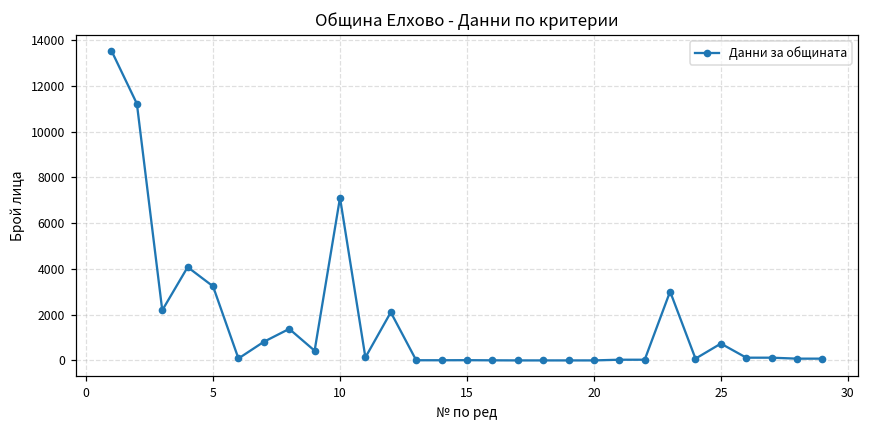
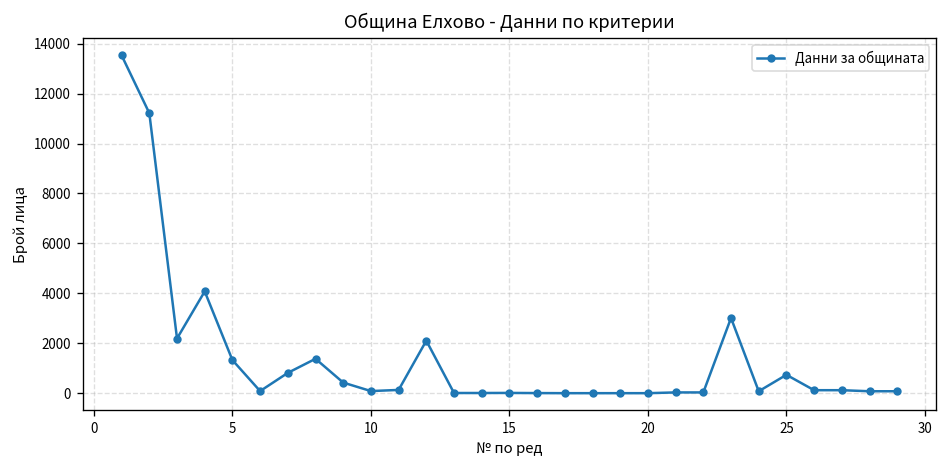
5: 3200 -> 1300
10: 7100 -> 100
